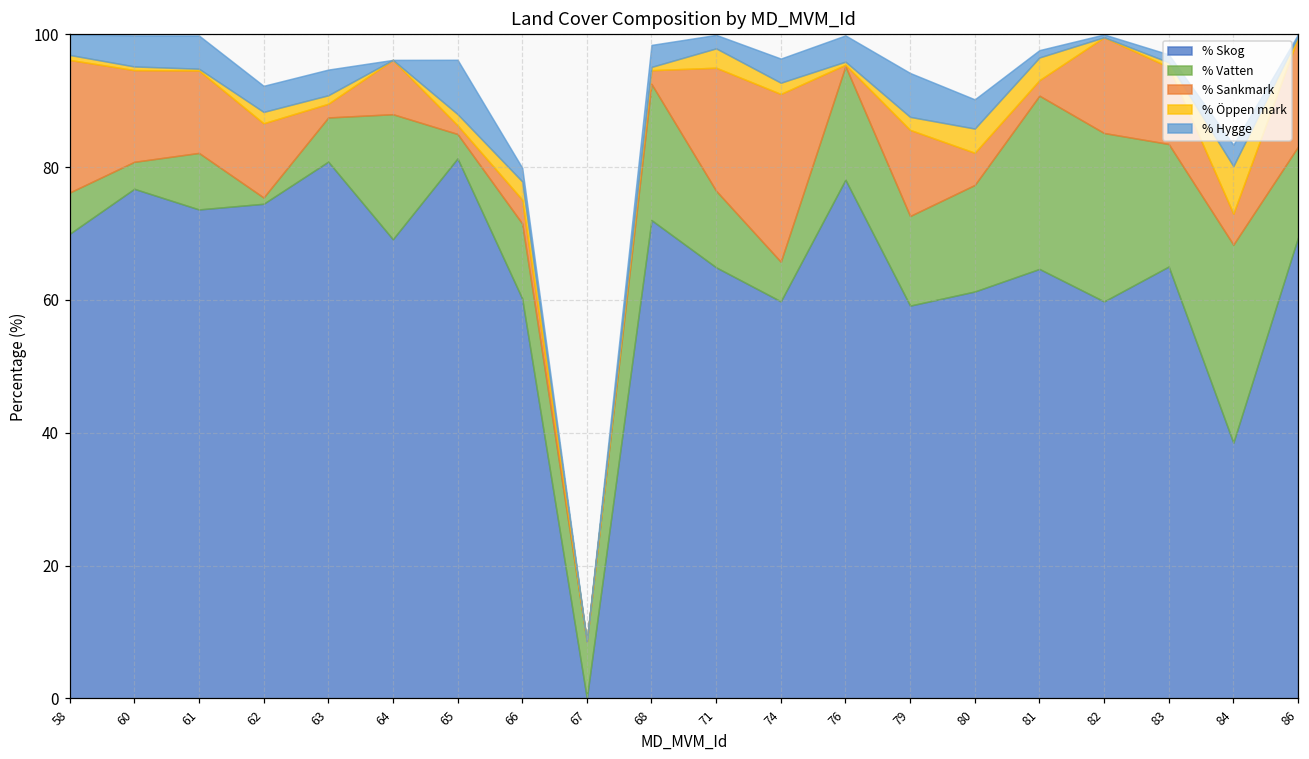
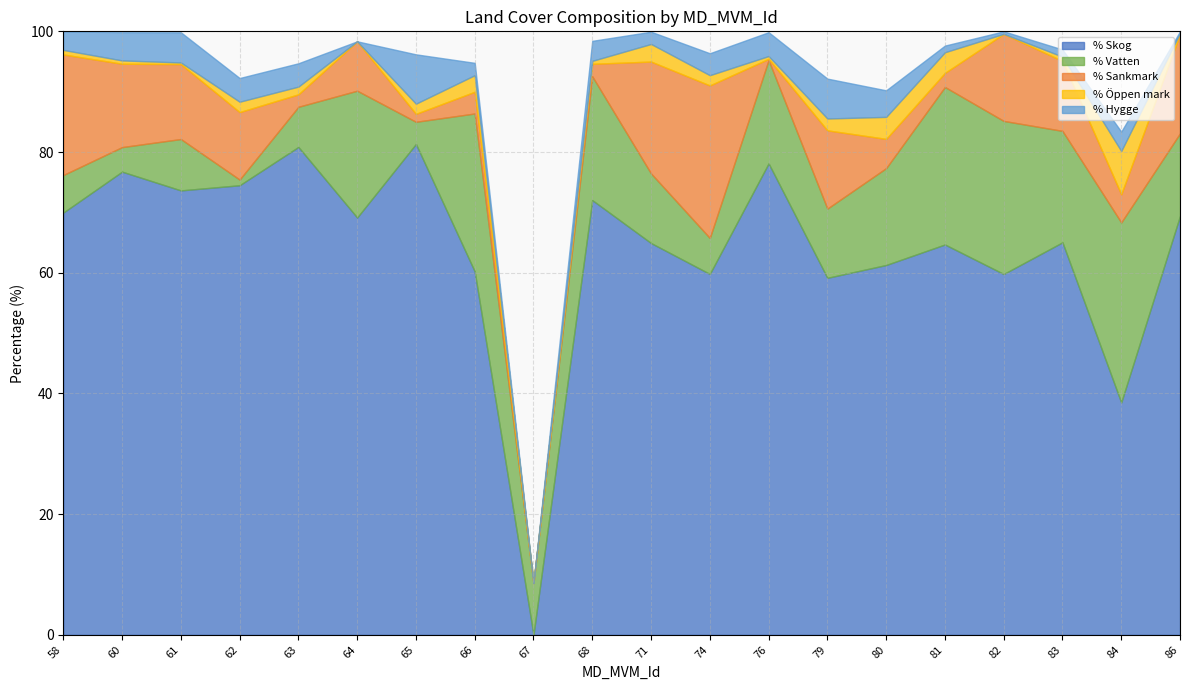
% Vatten, 64: 19 -> 21
% Vatten, 66: 11 -> 26
% Vatten, 79: 14 -> 11
